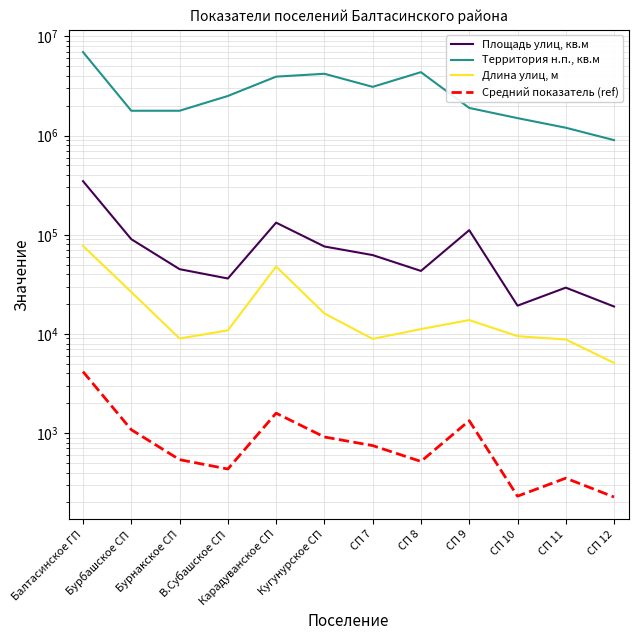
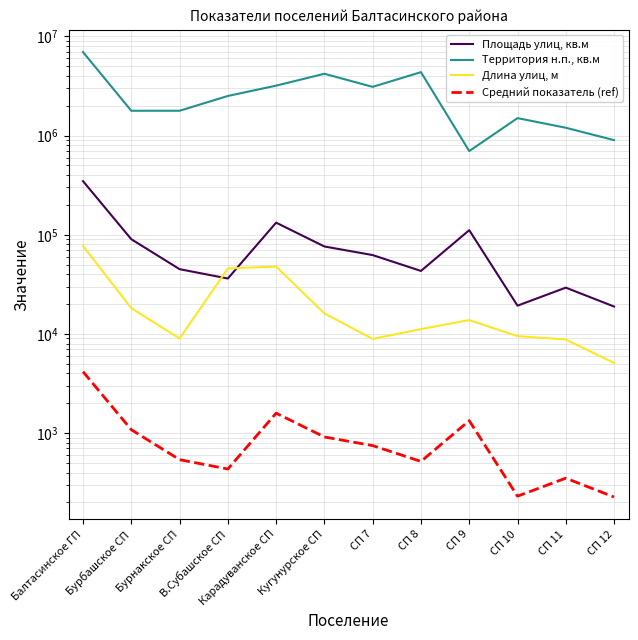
Длина улиц, м, Бурбашское СП: 26000 -> 18000
Длина улиц, м, В.Субашское СП: 11000 -> 50000
Территория н.п., кв.м, Карадуванское СП: 3900000 -> 3200000
Территория н.п., кв.м, СП 9: 1900000 -> 700000
